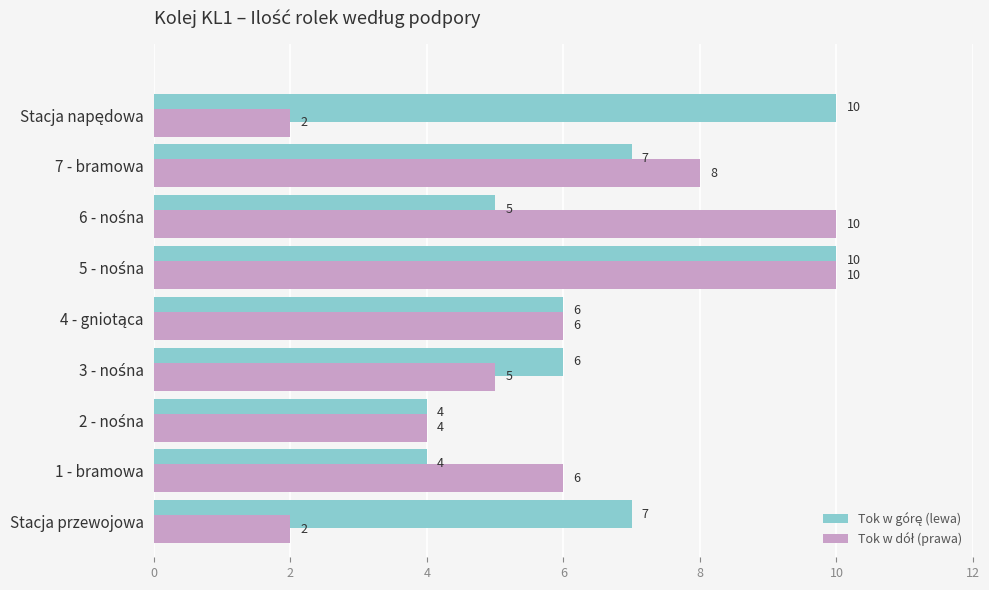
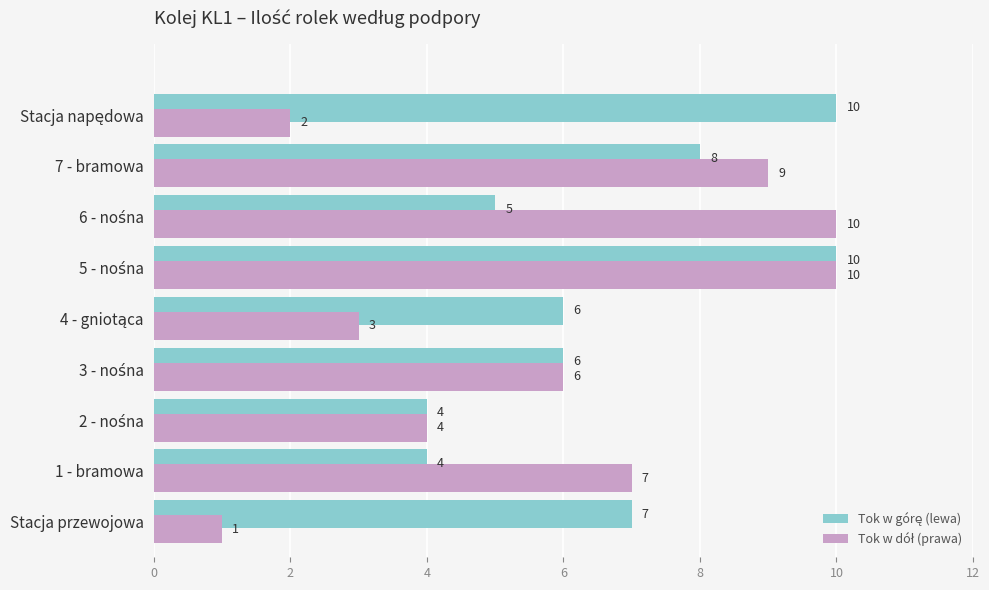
Tok w górę (lewa), 7 - bramowa: 7 -> 8
Tok w dół (prawa), 7 - bramowa: 8 -> 9
Tok w dół (prawa), 4 - gniotąca: 6 -> 3
Tok w dół (prawa), 3 - nośna: 5 -> 6
Tok w dół (prawa), 1 - bramowa: 6 -> 7
Tok w dół (prawa), Stacja przewojowa: 2 -> 1
